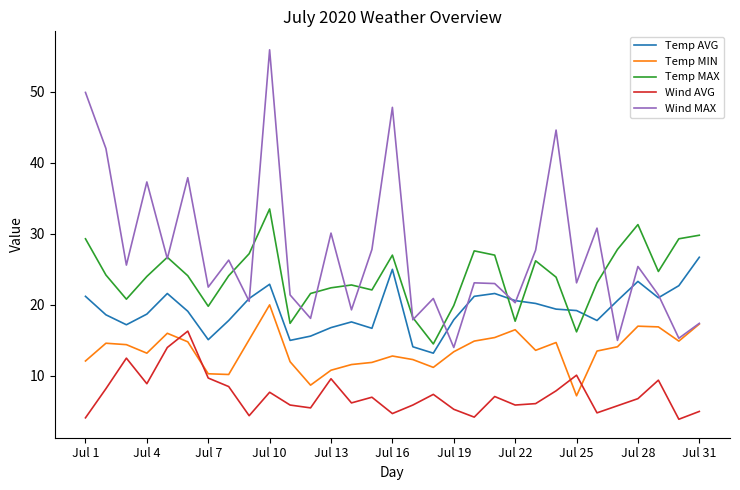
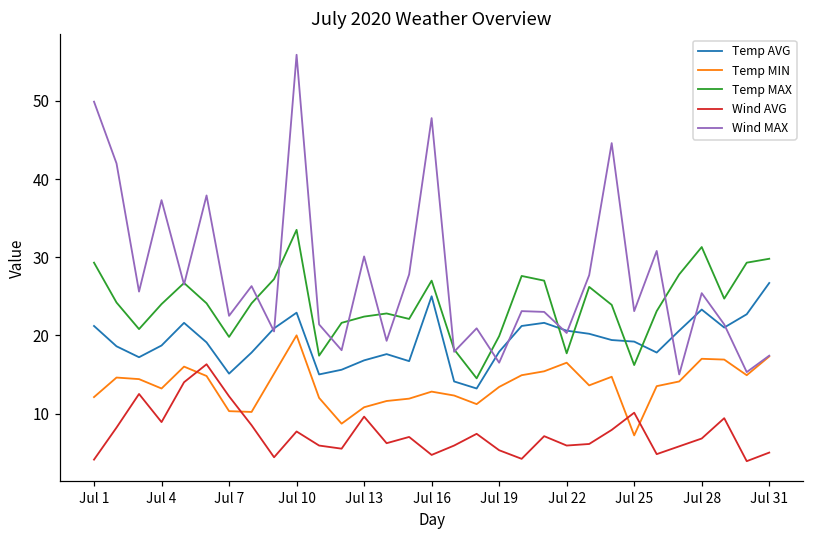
Wind AVG, Jul 7: 10 -> 12
Wind MAX, Jul 19: 14 -> 17
